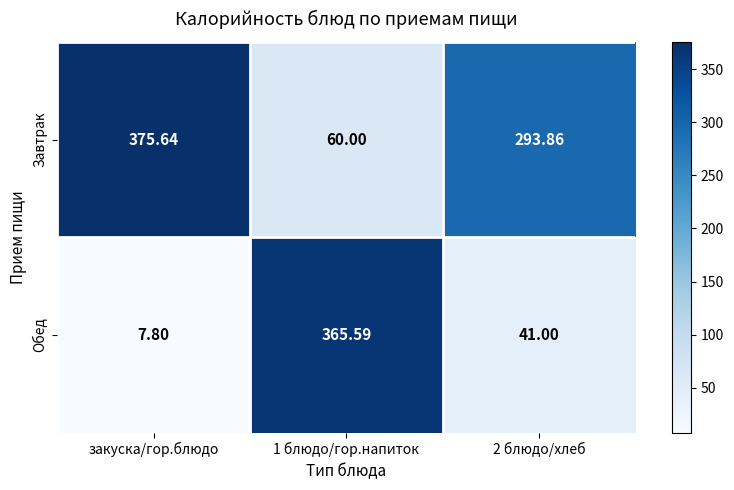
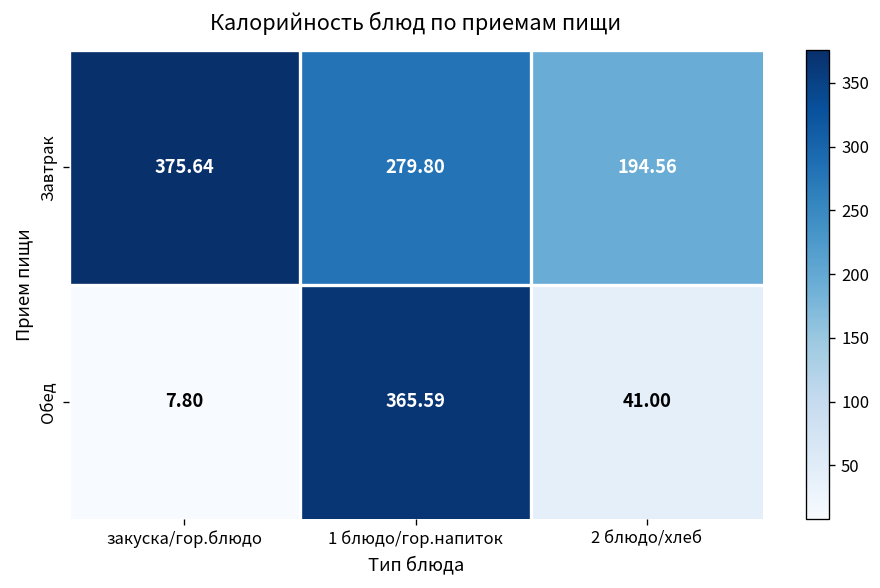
Завтрак, 1 блюдо/гор.напиток: 60.00 -> 279.80
Завтрак, 2 блюдо/хлеб: 293.86 -> 194.56
